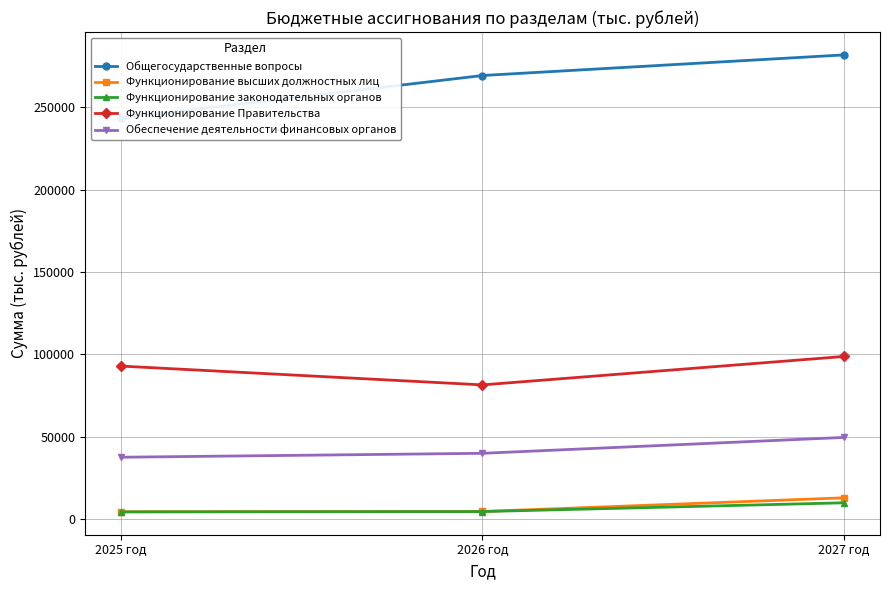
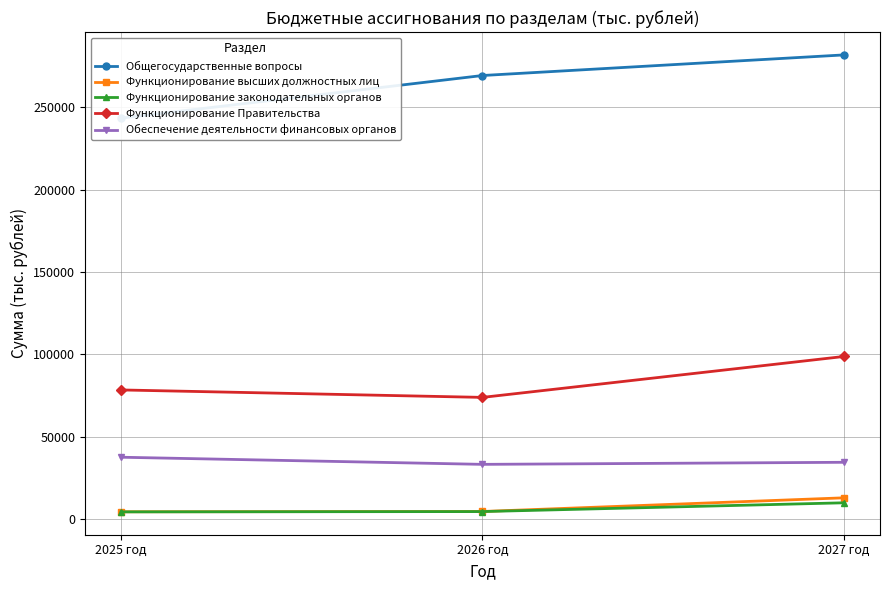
Функционирование Правительства, 2025 год: 93000 -> 78000
Функционирование Правительства, 2026 год: 82000 -> 74000
Обеспечение деятельности финансовых органов, 2026 год: 40000 -> 33000
Обеспечение деятельности финансовых органов, 2027 год: 50000 -> 35000
